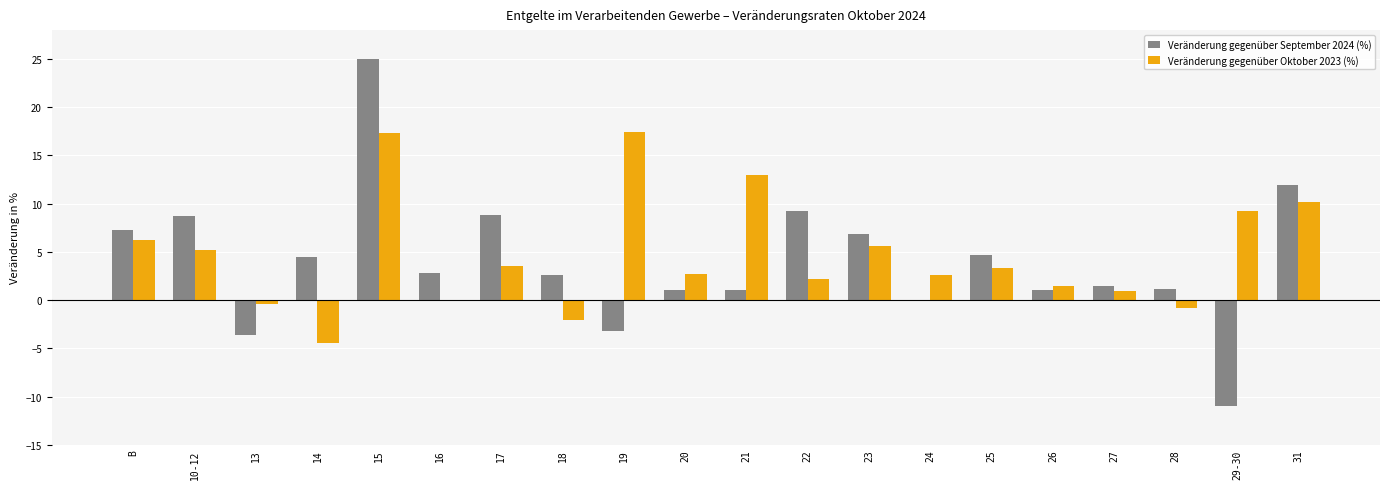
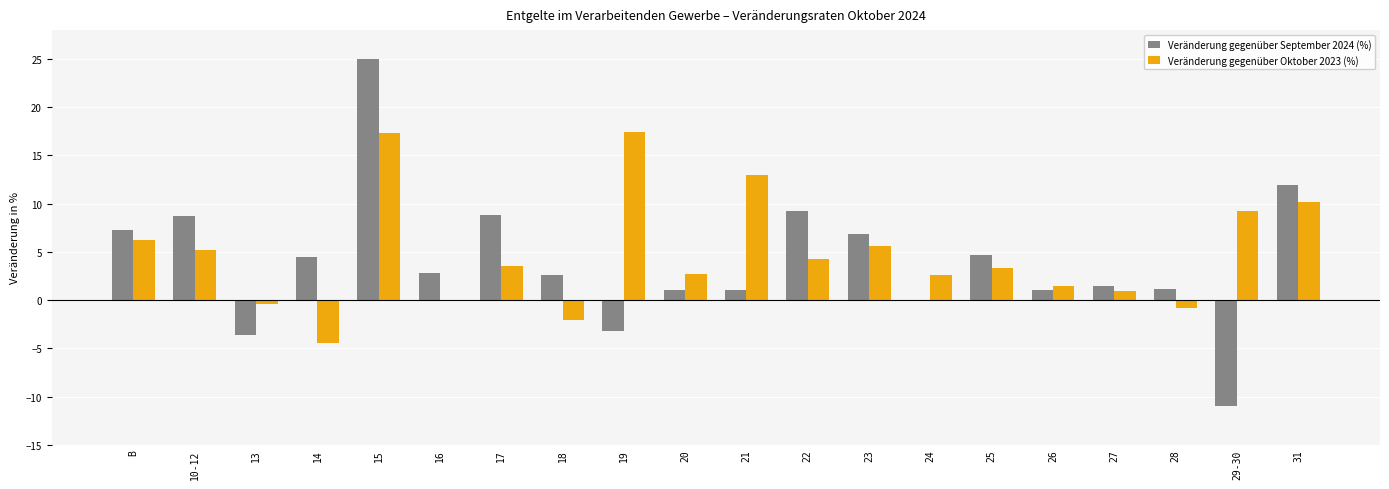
Veränderung gegenüber Oktober 2023 (%), 22: 2 -> 4
